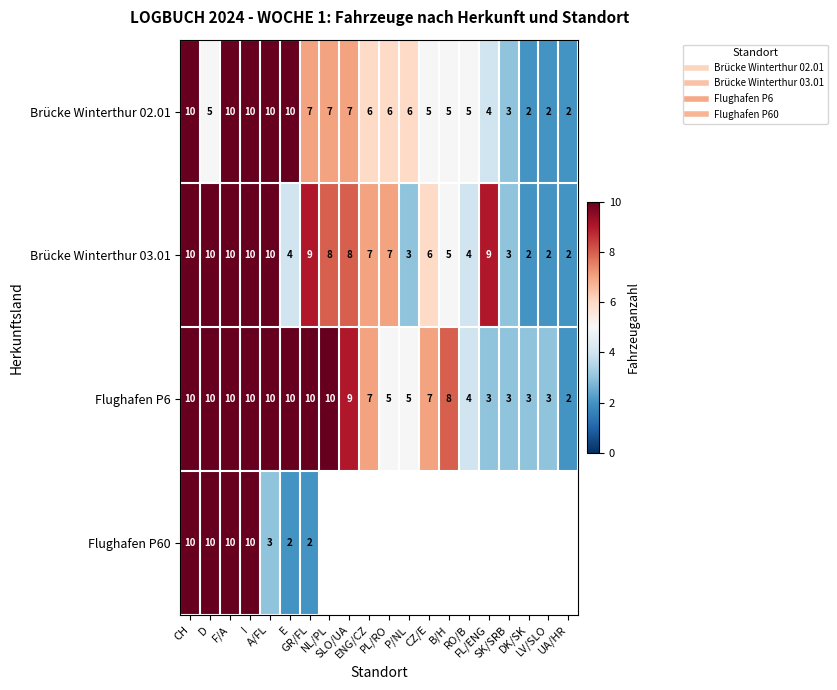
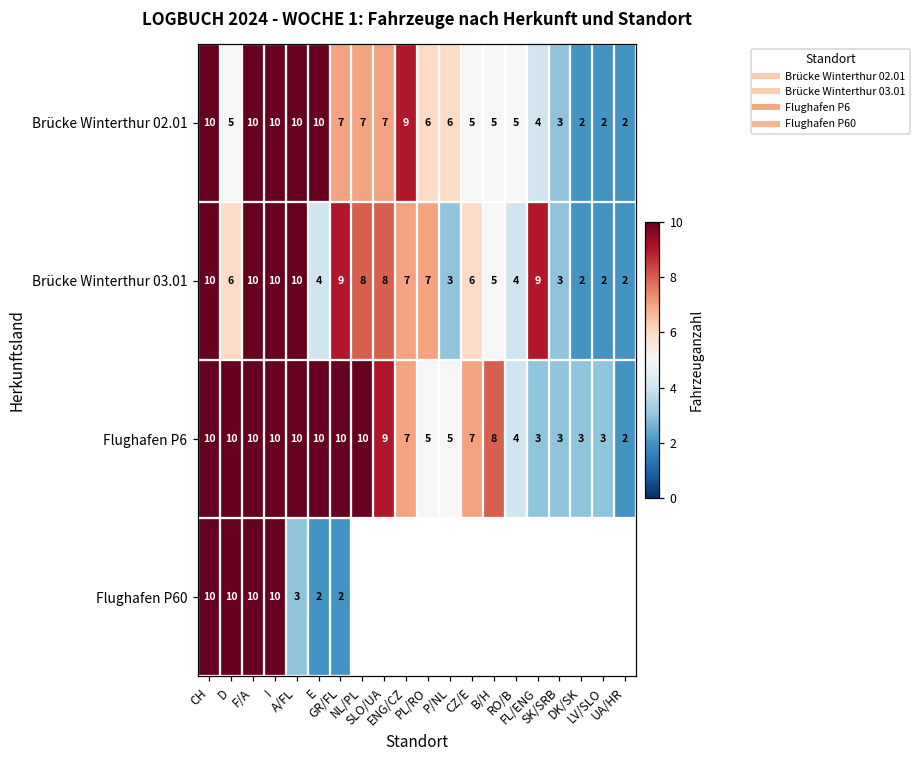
Brücke Winterthur 02.01, ENG/CZ: 6 -> 9
Brücke Winterthur 03.01, D: 10 -> 6
